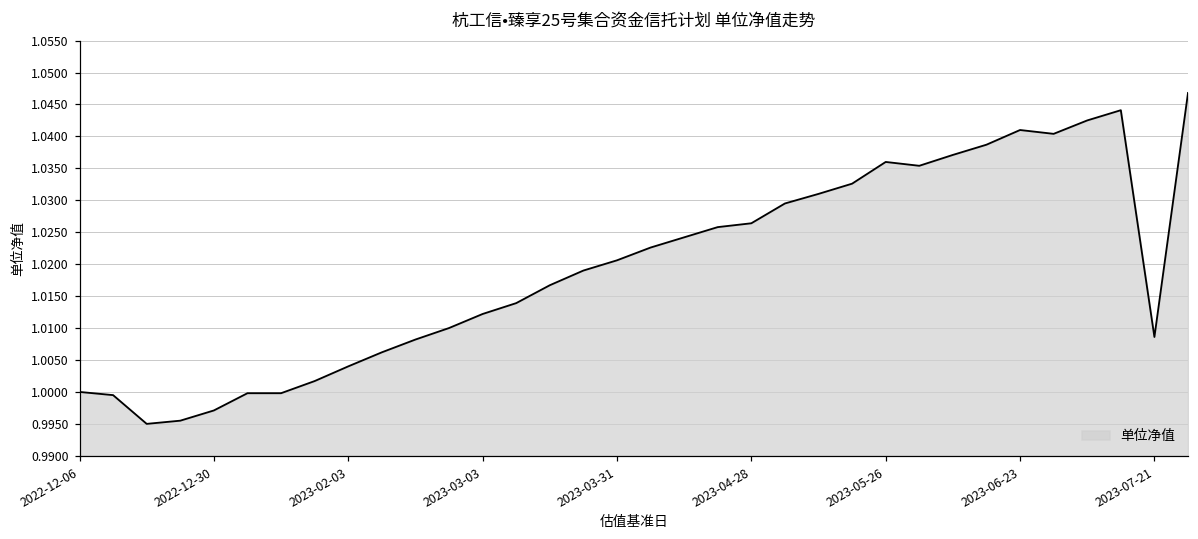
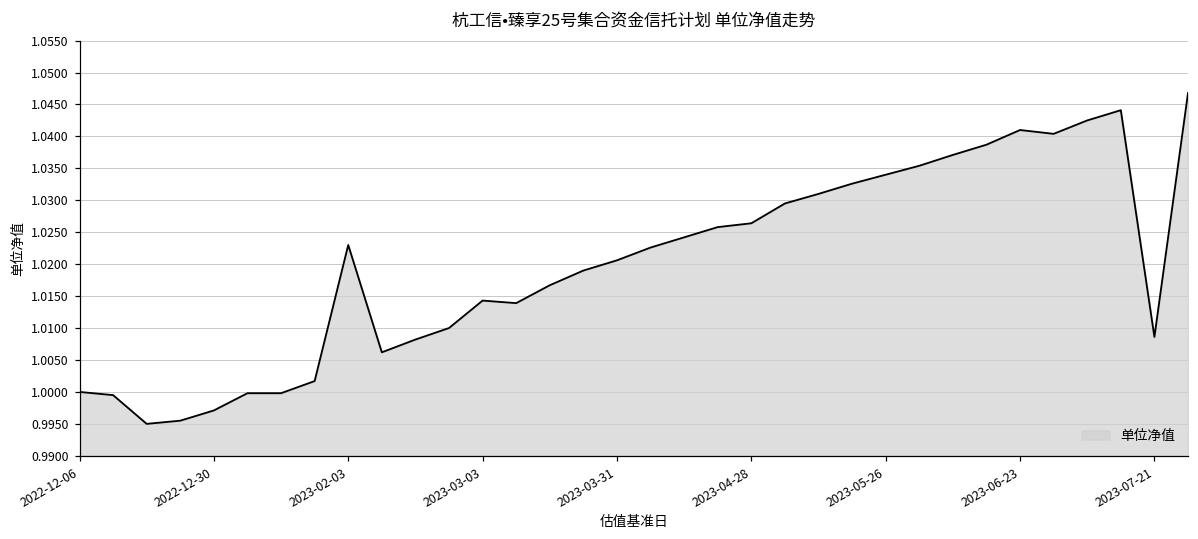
2023-02-03: 1.004 -> 1.023
2023-03-03: 1.012 -> 1.014
2023-05-26: 1.036 -> 1.034
